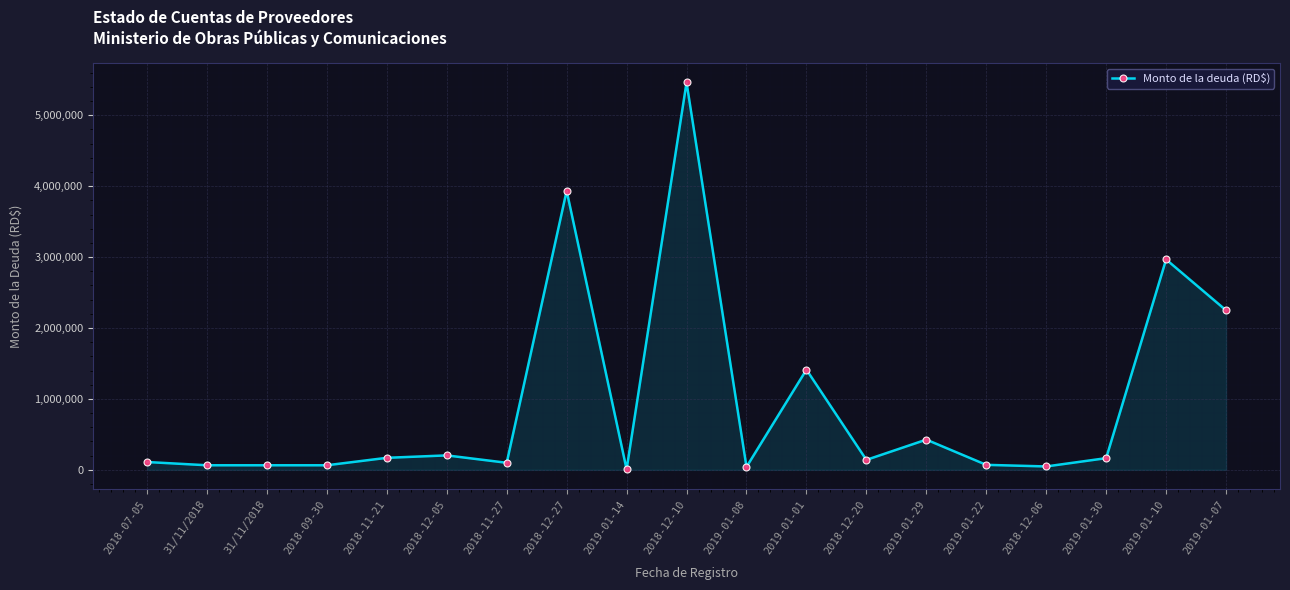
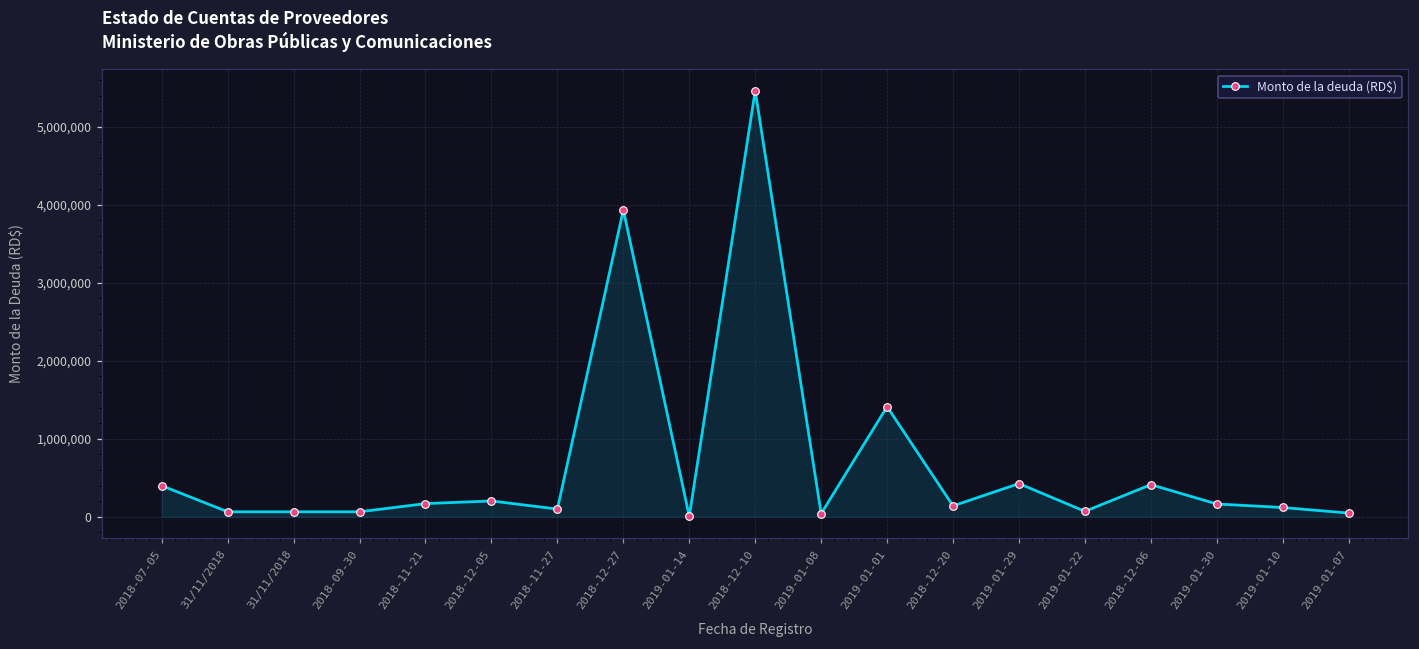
2018-07-05: 100,000 -> 400,000
2018-12-06: 0 -> 400,000
2019-01-10: 3,000,000 -> 100,000
2019-01-07: 2,200,000 -> 0
